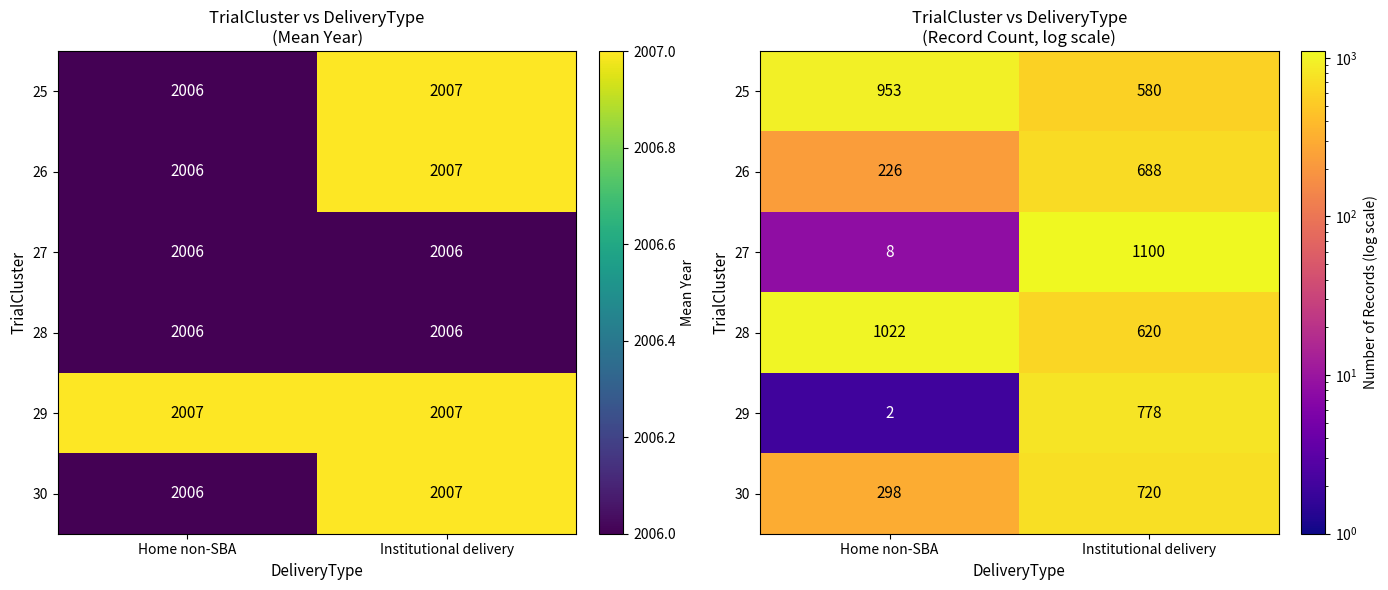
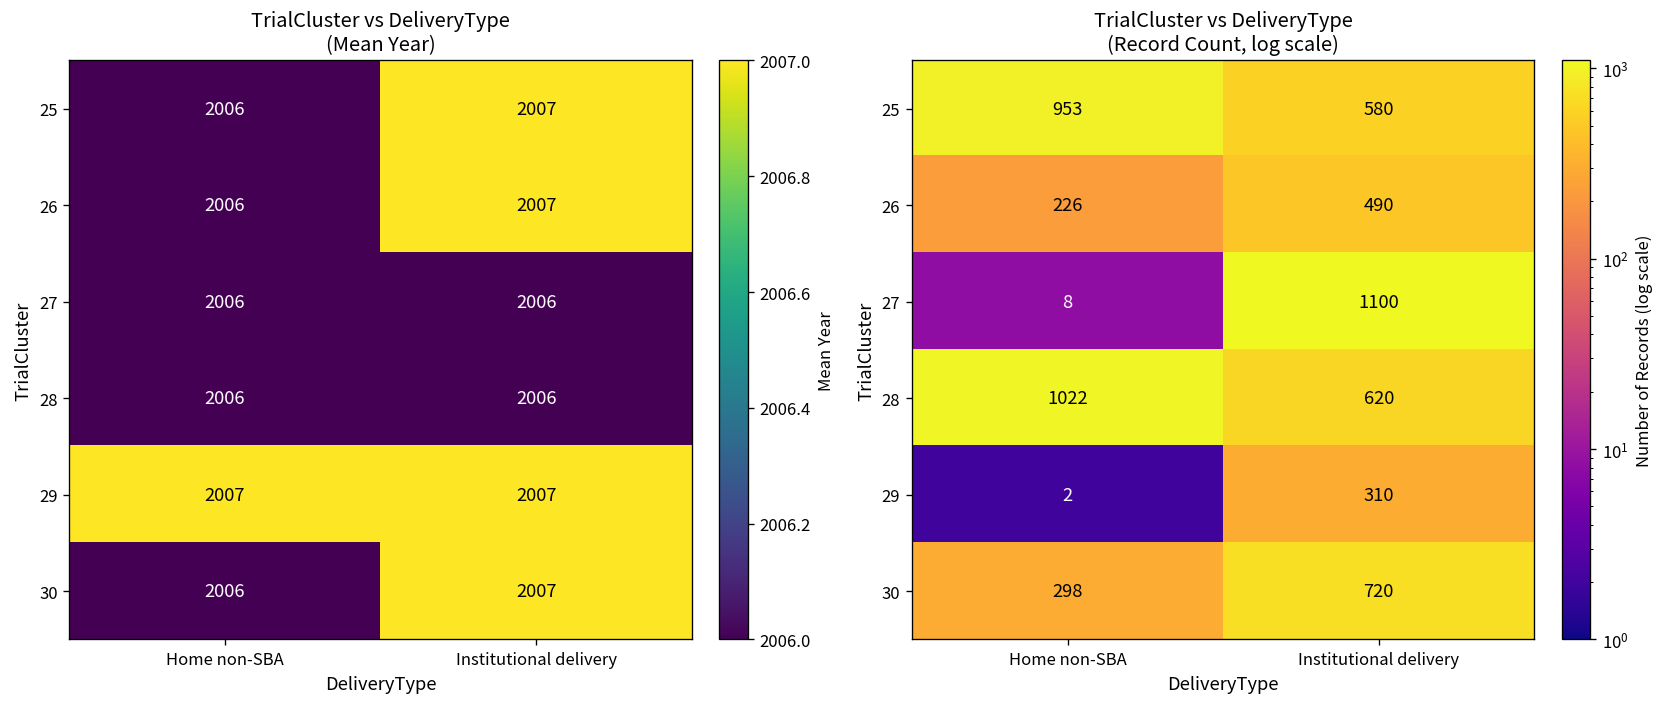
TrialCluster vs DeliveryType (Record Count, log scale), 26, Institutional delivery: 688 -> 490
TrialCluster vs DeliveryType (Record Count, log scale), 29, Institutional delivery: 778 -> 310
